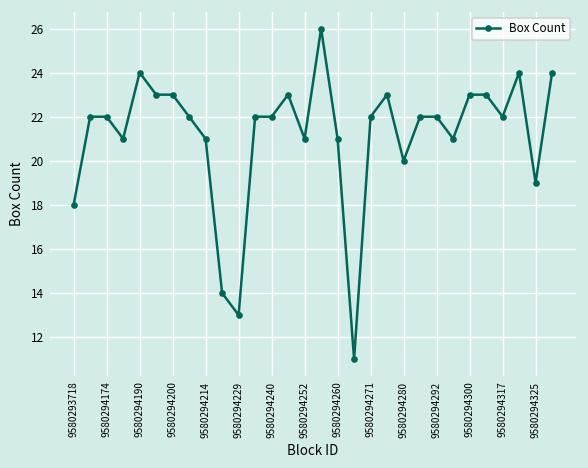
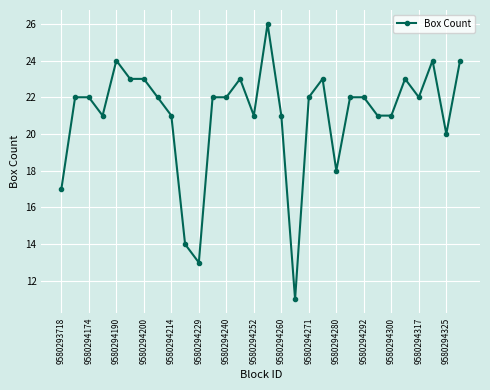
9580293718: 18 -> 17
9580294280: 20 -> 18
9580294300: 23 -> 21
9580294325: 19 -> 20
